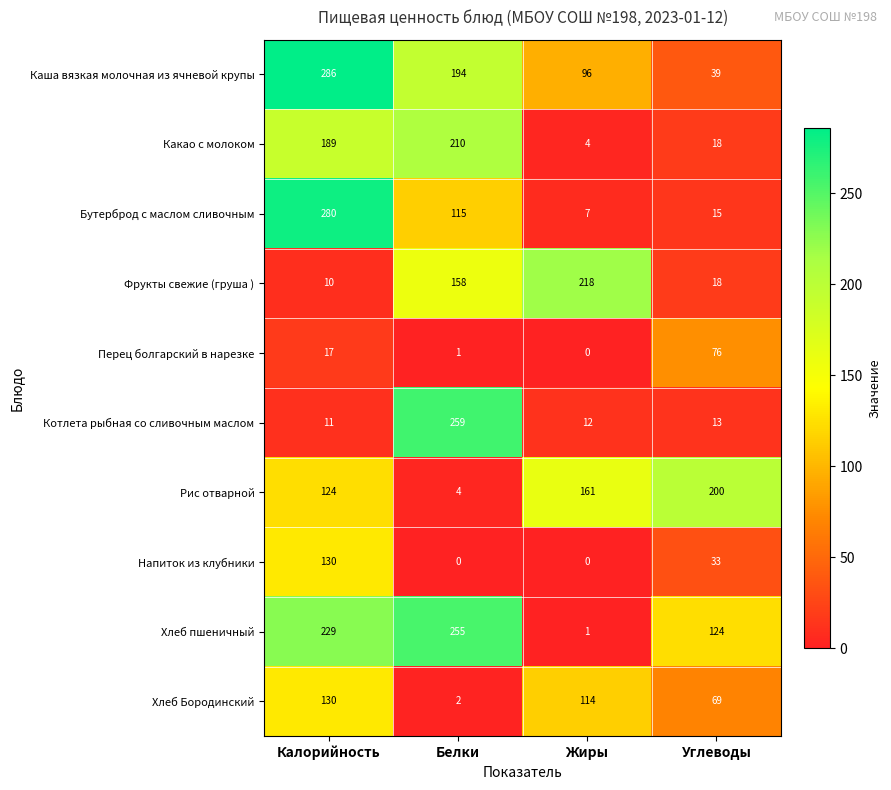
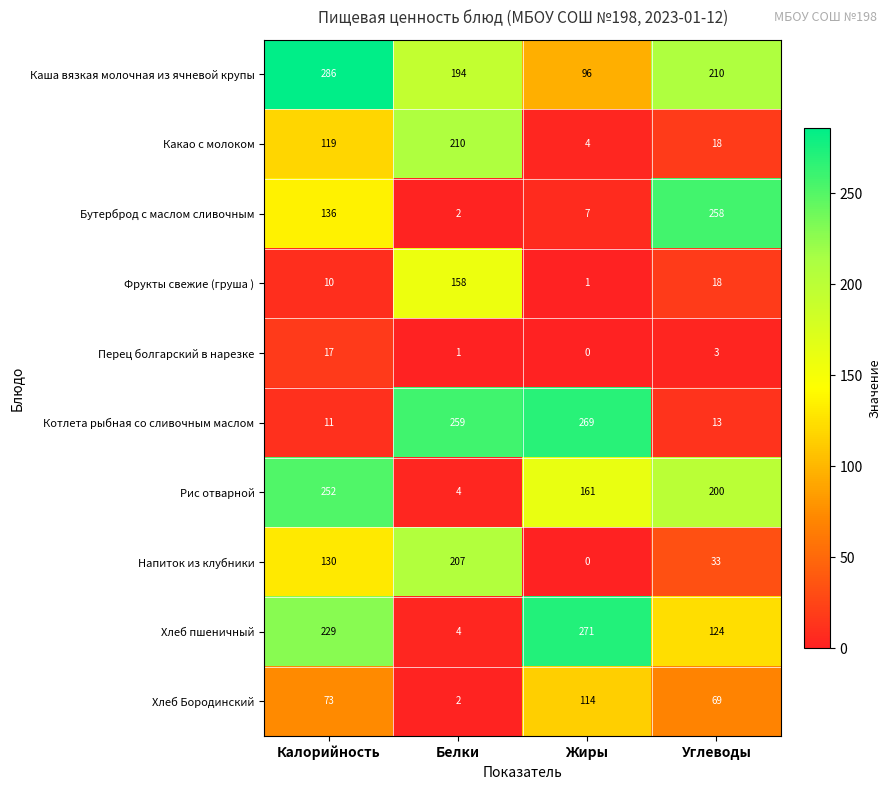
Каша вязкая молочная из ячневой крупы, Углеводы: 39 -> 210
Какао с молоком, Калорийность: 189 -> 119
Бутерброд с маслом сливочным, Калорийность: 280 -> 136
Бутерброд с маслом сливочным, Белки: 115 -> 2
Бутерброд с маслом сливочным, Углеводы: 15 -> 258
Фрукты свежие (груша ), Жиры: 218 -> 1
Перец болгарский в нарезке, Углеводы: 76 -> 3
Котлета рыбная со сливочным маслом, Жиры: 12 -> 269
Рис отварной, Калорийность: 124 -> 252
Напиток из клубники, Белки: 0 -> 207
Хлеб пшеничный, Белки: 255 -> 4
Хлеб пшеничный, Жиры: 1 -> 271
Хлеб Бородинский, Калорийность: 130 -> 73
